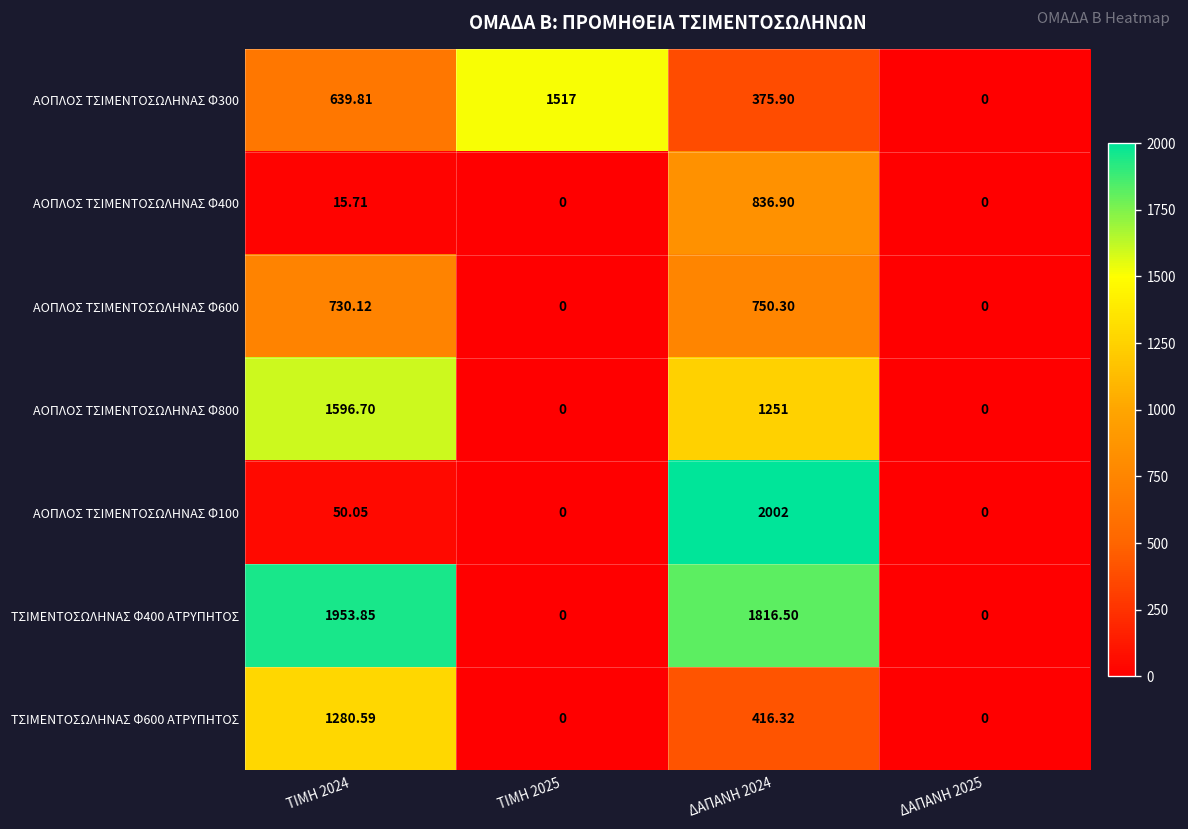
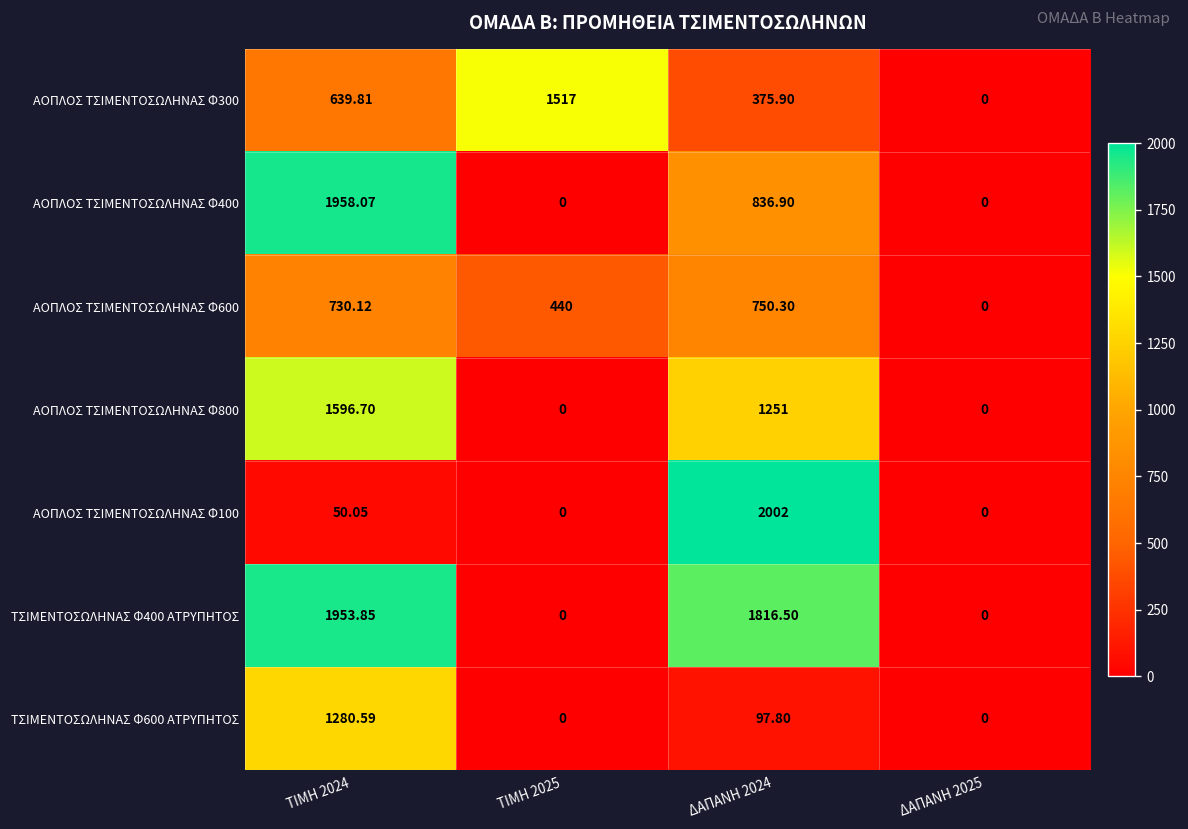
ΑΟΠΛΟΣ ΤΣΙΜΕΝΤΟΣΩΛΗΝΑΣ Φ400, ΤΙΜΗ 2024: 15.71 -> 1958.07
ΑΟΠΛΟΣ ΤΣΙΜΕΝΤΟΣΩΛΗΝΑΣ Φ600, ΤΙΜΗ 2025: 0 -> 440
ΤΣΙΜΕΝΤΟΣΩΛΗΝΑΣ Φ600 ΑΤΡΥΠΗΤΟΣ, ΔΑΠΑΝΗ 2024: 416.32 -> 97.80
